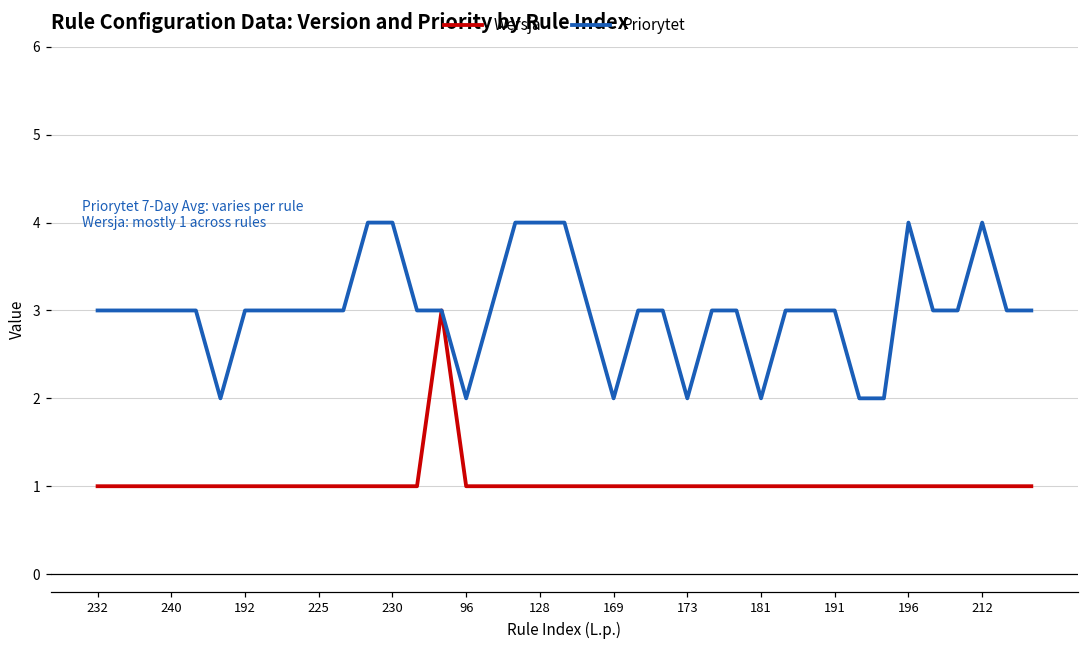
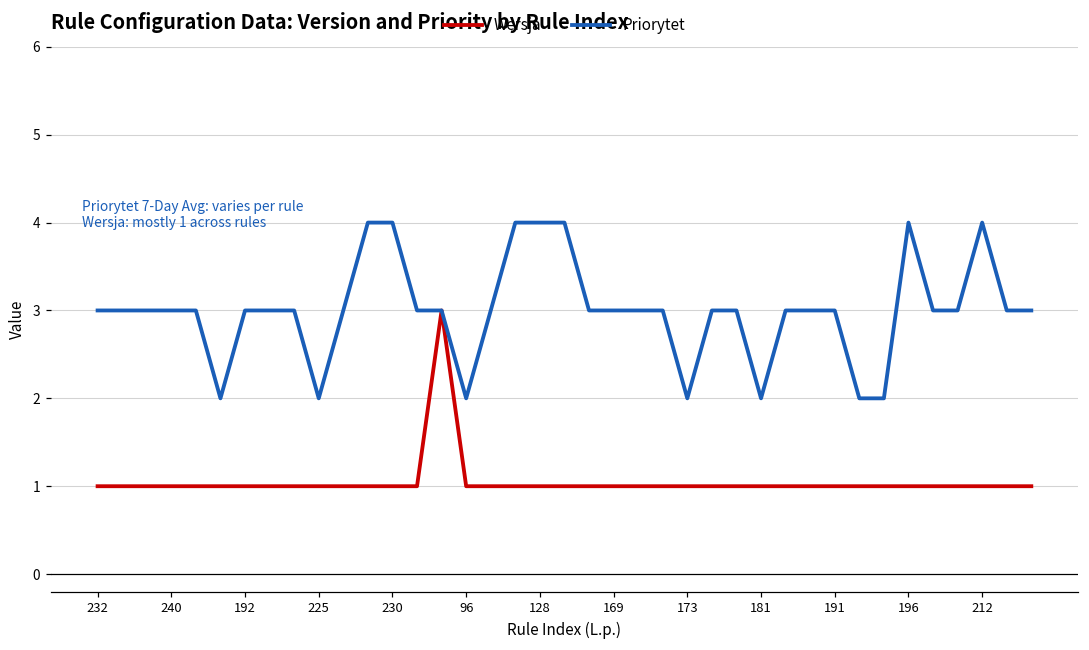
Priorytet, 225: 3 -> 2
Priorytet, 169: 2 -> 3
